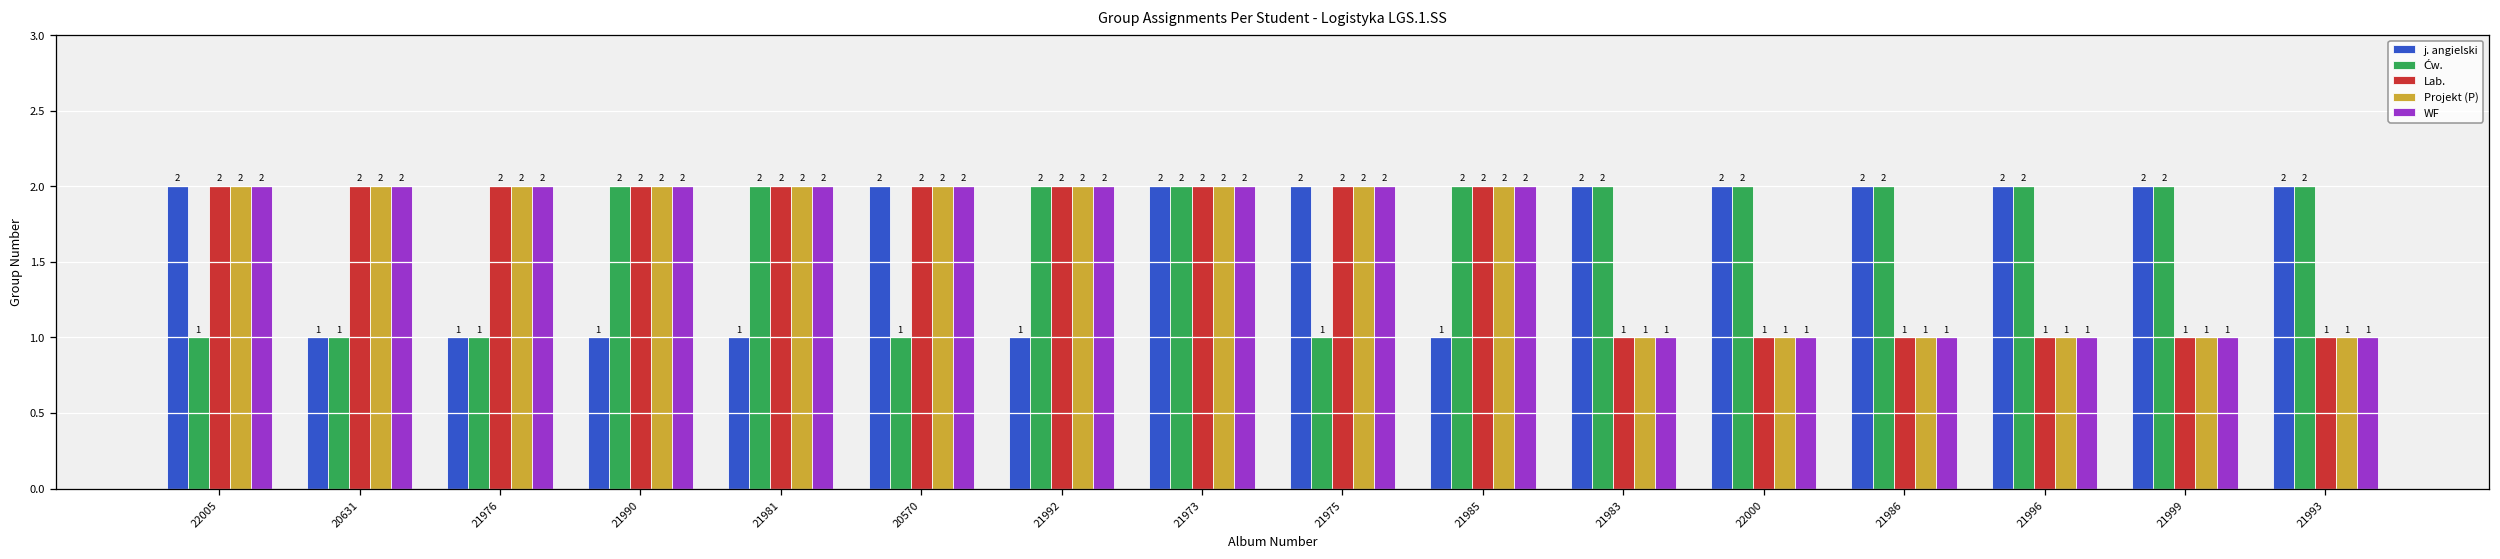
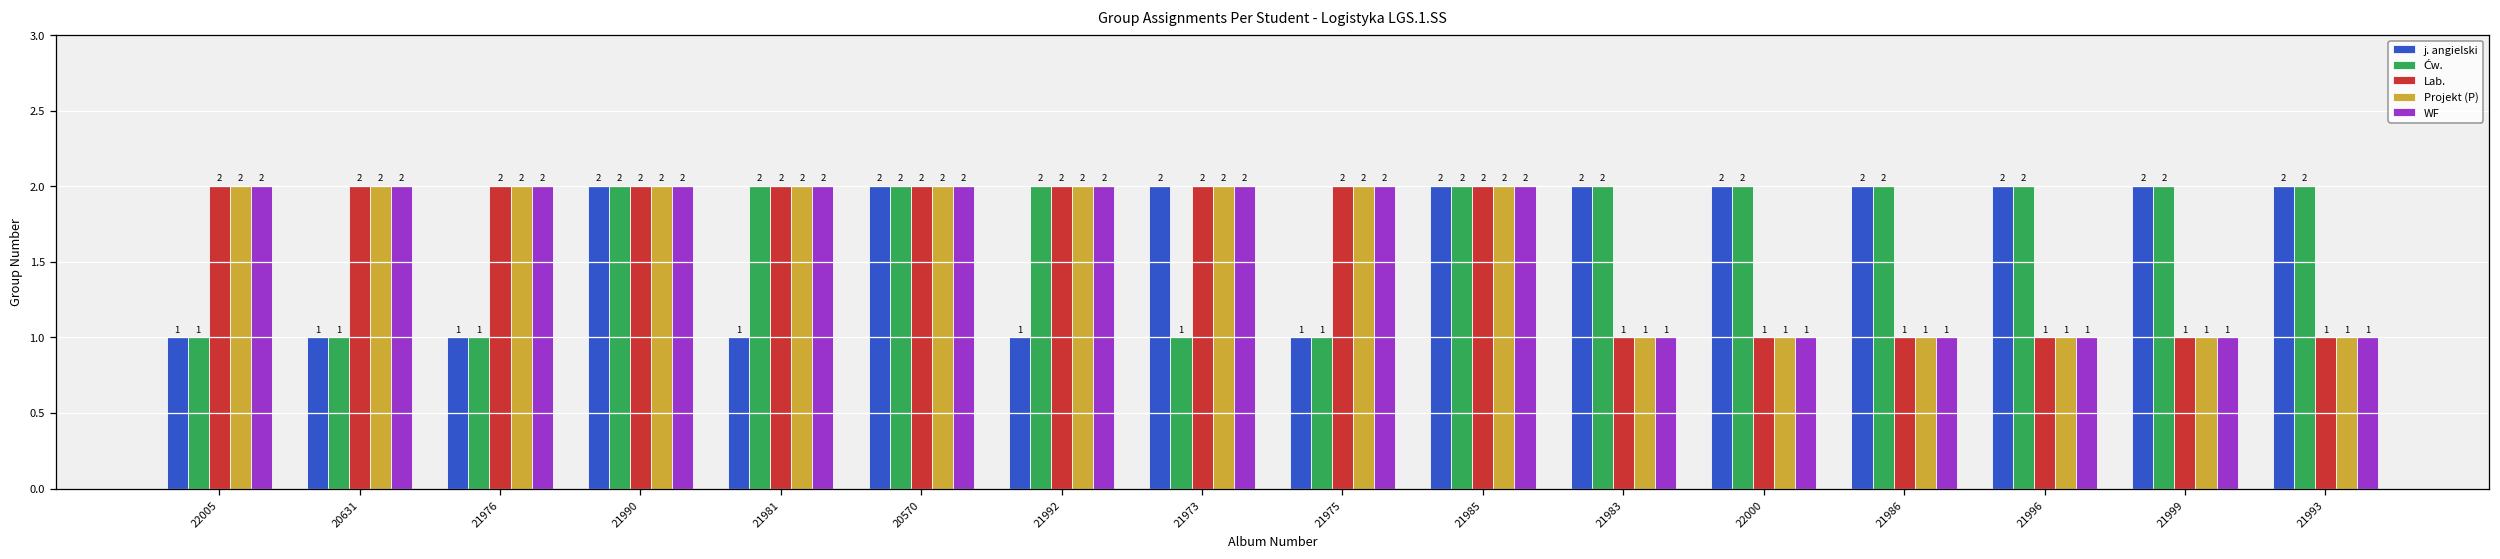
j. angielski, 22005: 2 -> 1
j. angielski, 21990: 1 -> 2
Ćw., 20570: 1 -> 2
Ćw., 21973: 2 -> 1
j. angielski, 21975: 2 -> 1
j. angielski, 21985: 1 -> 2
